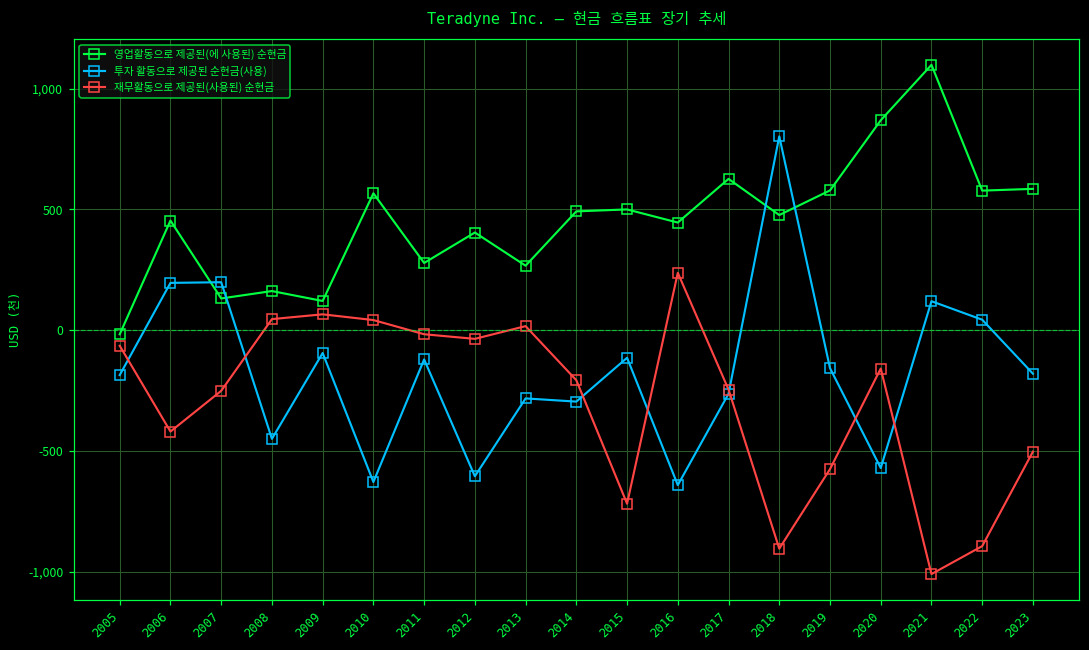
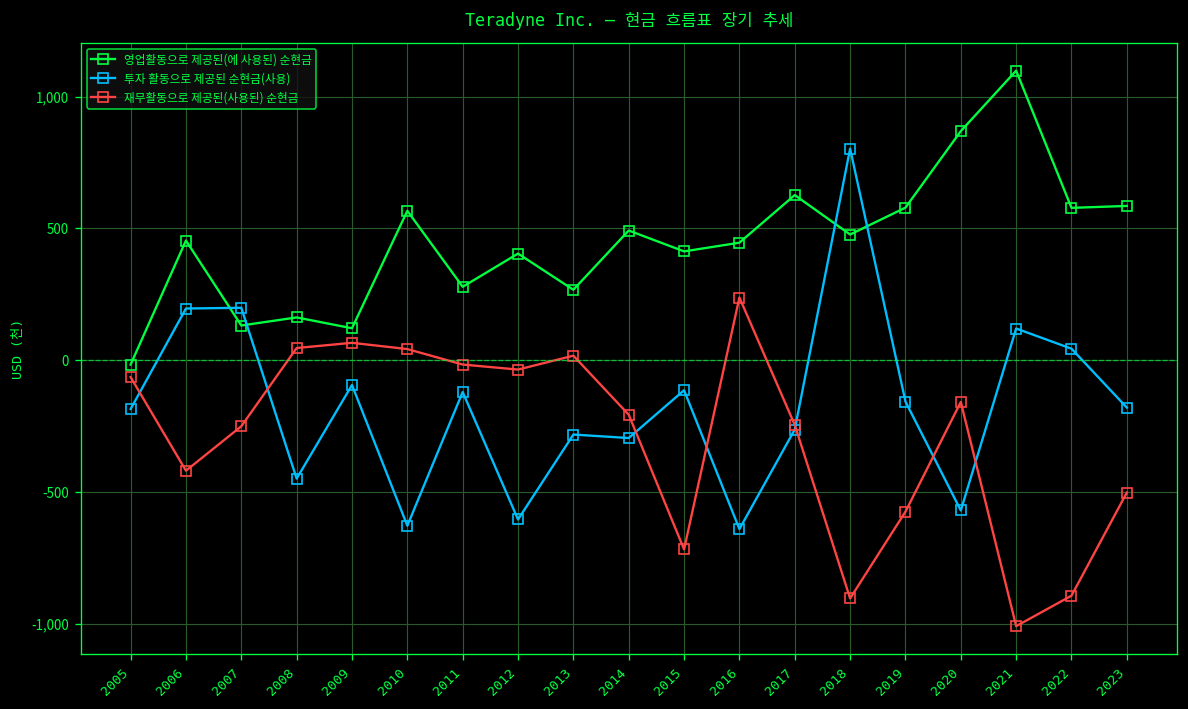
영업활동으로 제공된(에 사용된) 순현금, 2015: 500 -> 410
